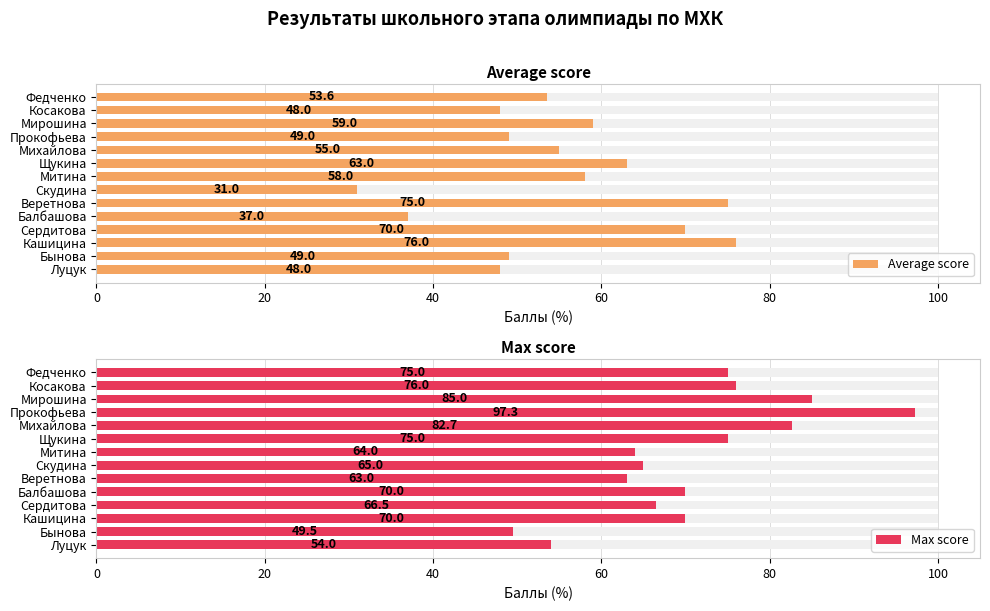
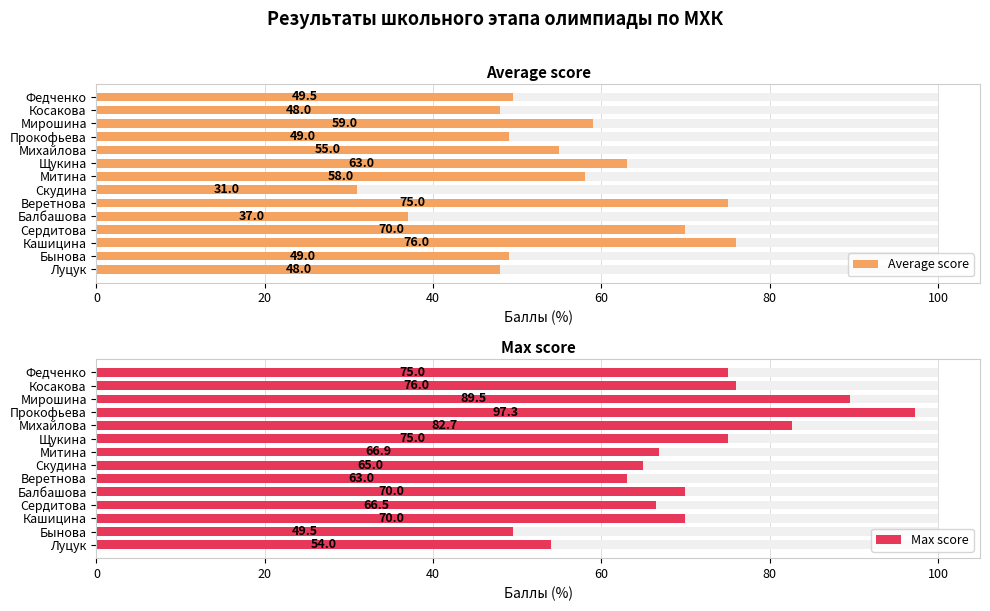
Average score, Average score, Федченко: 53.6 -> 49.5
Max score, Max score, Мирошина: 85.0 -> 89.5
Max score, Max score, Митина: 64.0 -> 66.9
